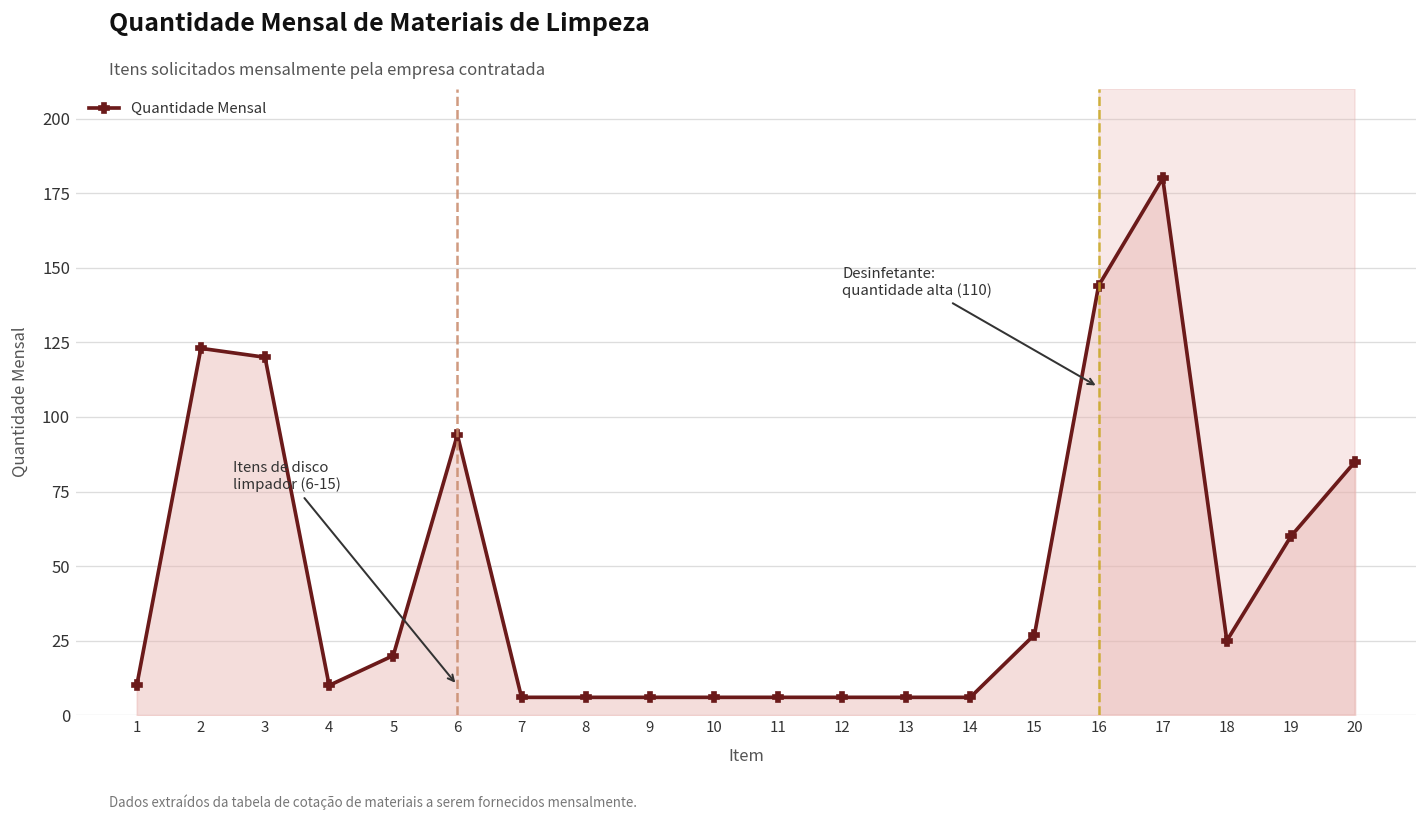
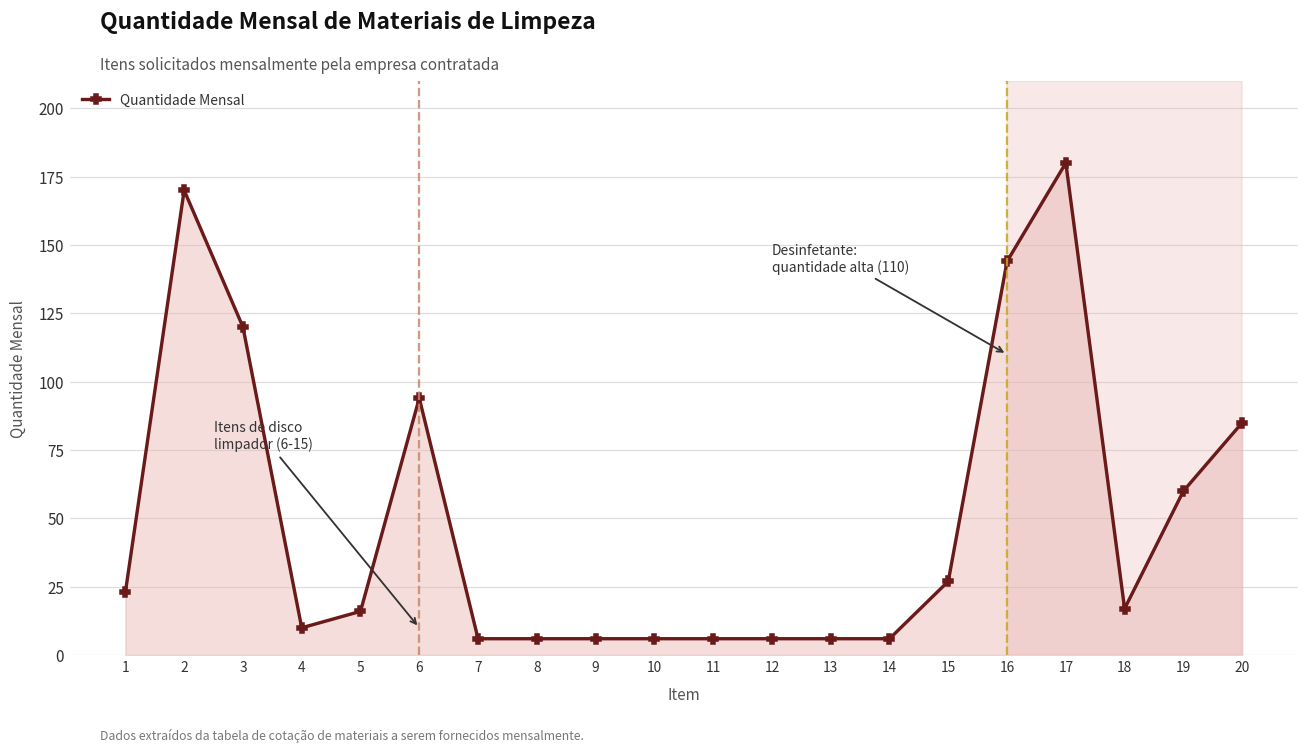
1: 10 -> 23
2: 123 -> 170
5: 20 -> 16
18: 25 -> 17
